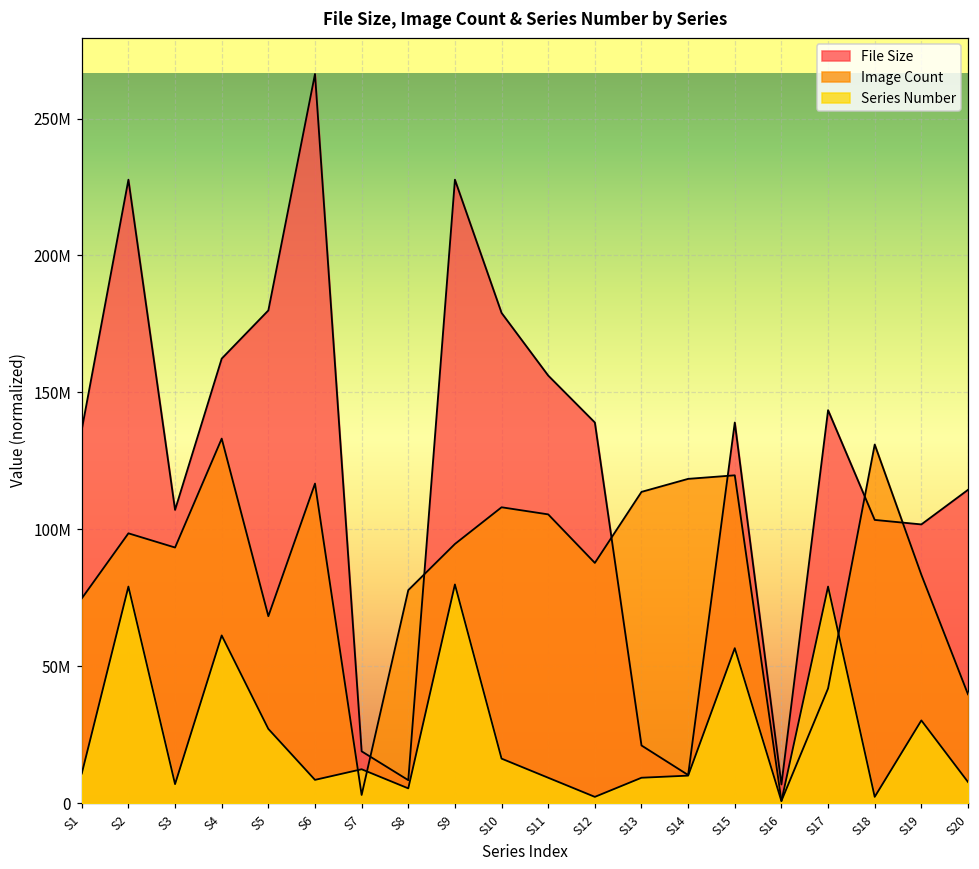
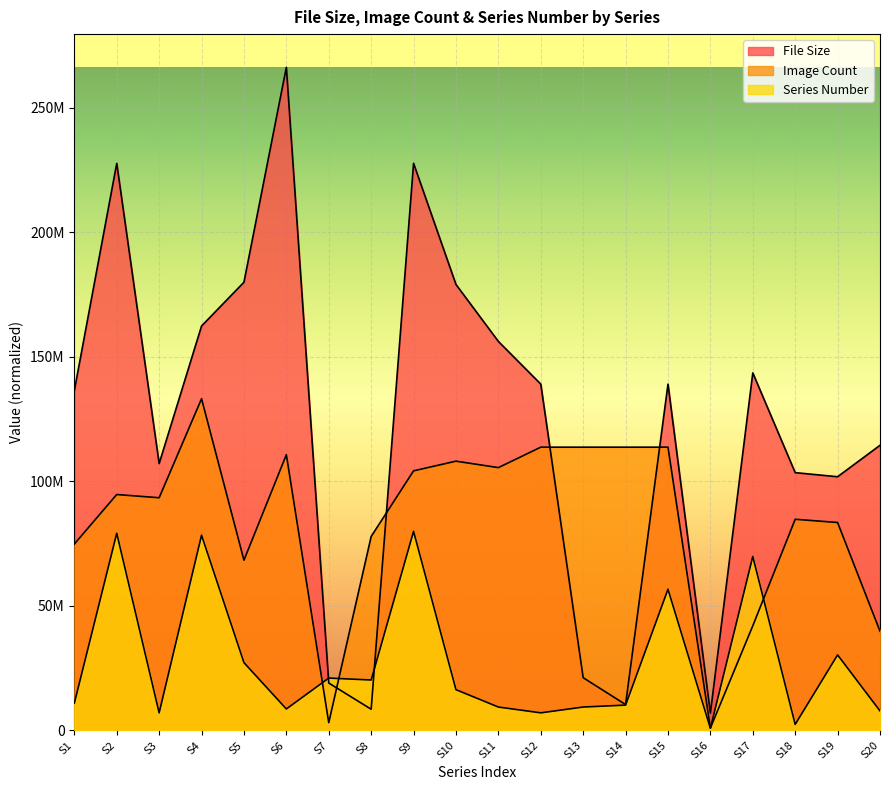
Image Count, S2: 99000000 -> 95000000
Series Number, S4: 61000000 -> 78000000
Image Count, S6: 117000000 -> 111000000
Series Number, S7: 12000000 -> 21000000
Series Number, S8: 5000000 -> 20000000
Image Count, S9: 95000000 -> 104000000
Image Count, S12: 88000000 -> 114000000
Series Number, S12: 2000000 -> 7000000
Image Count, S14: 118000000 -> 114000000
Image Count, S15: 120000000 -> 114000000
Series Number, S17: 79000000 -> 70000000
Image Count, S18: 131000000 -> 85000000
